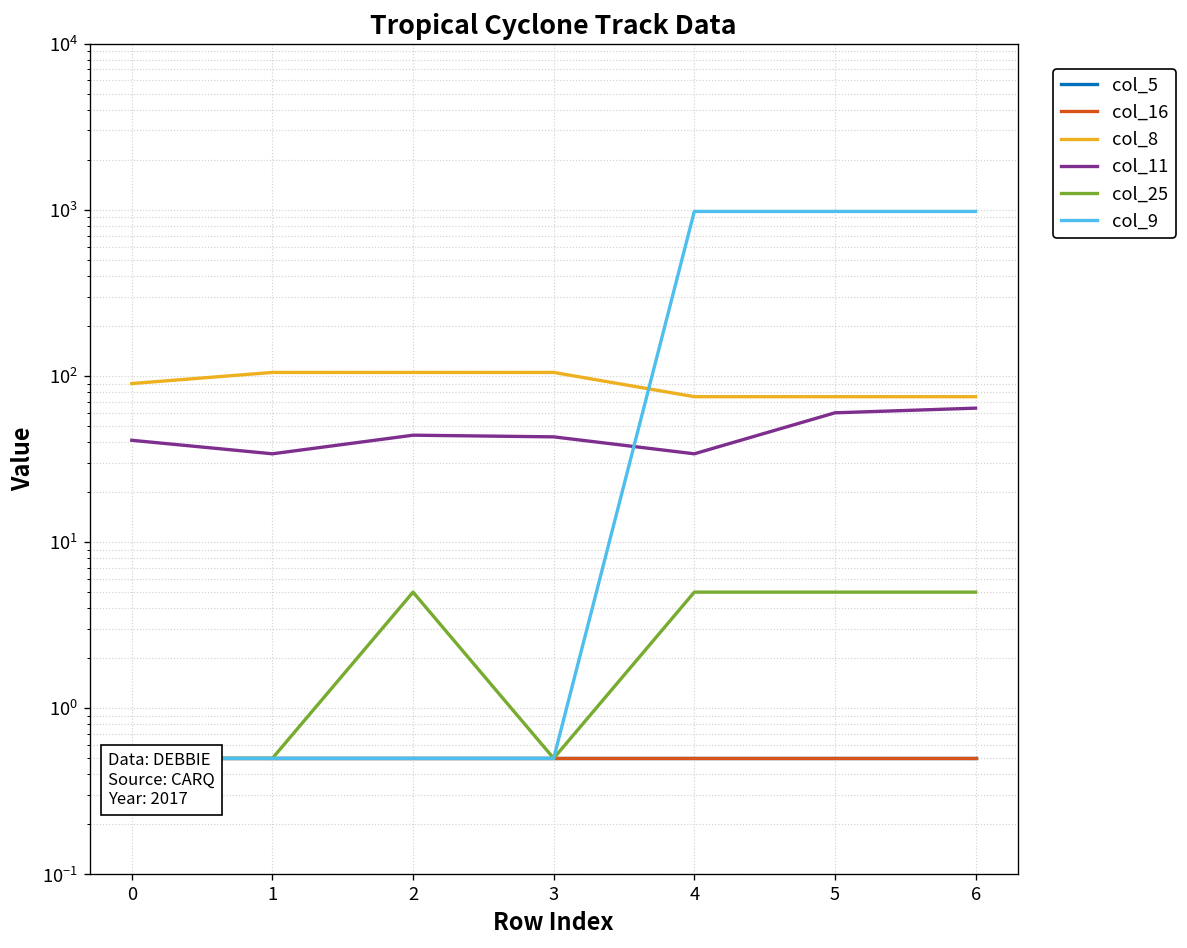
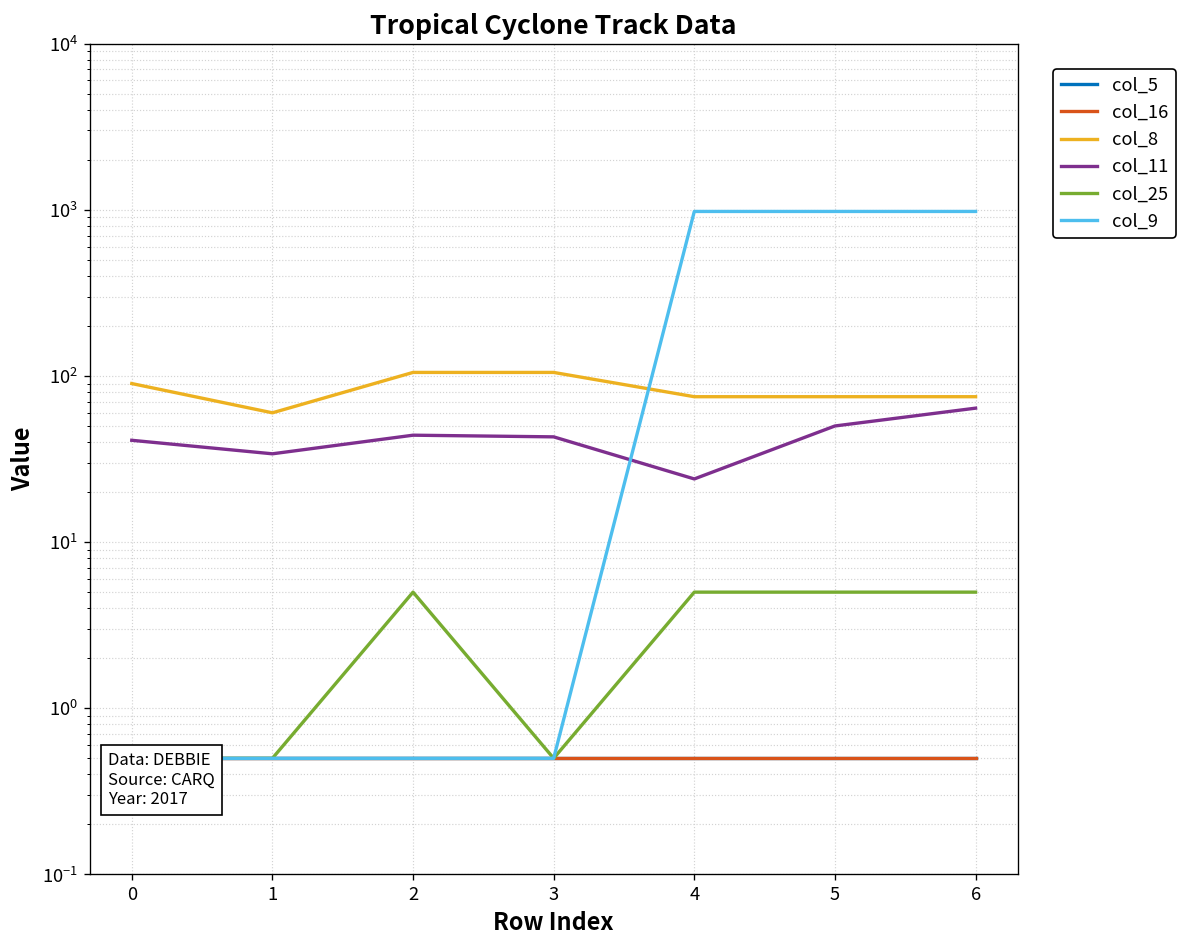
col_8, 1: 110 -> 60
col_11, 4: 34 -> 24
col_11, 5: 60 -> 50
